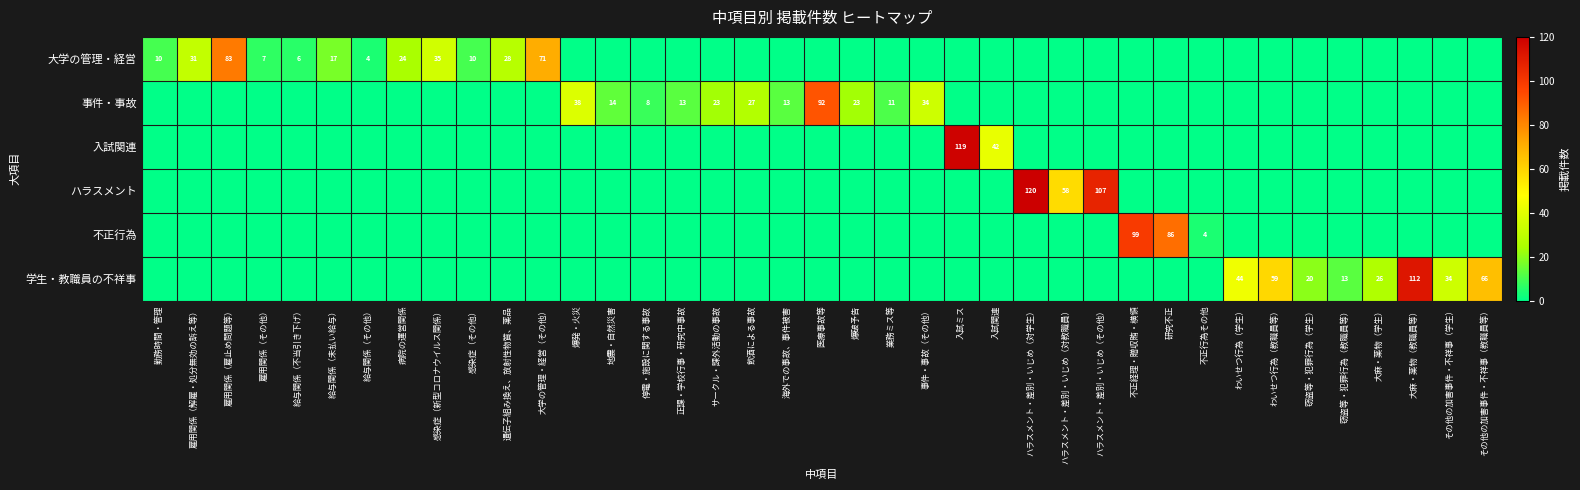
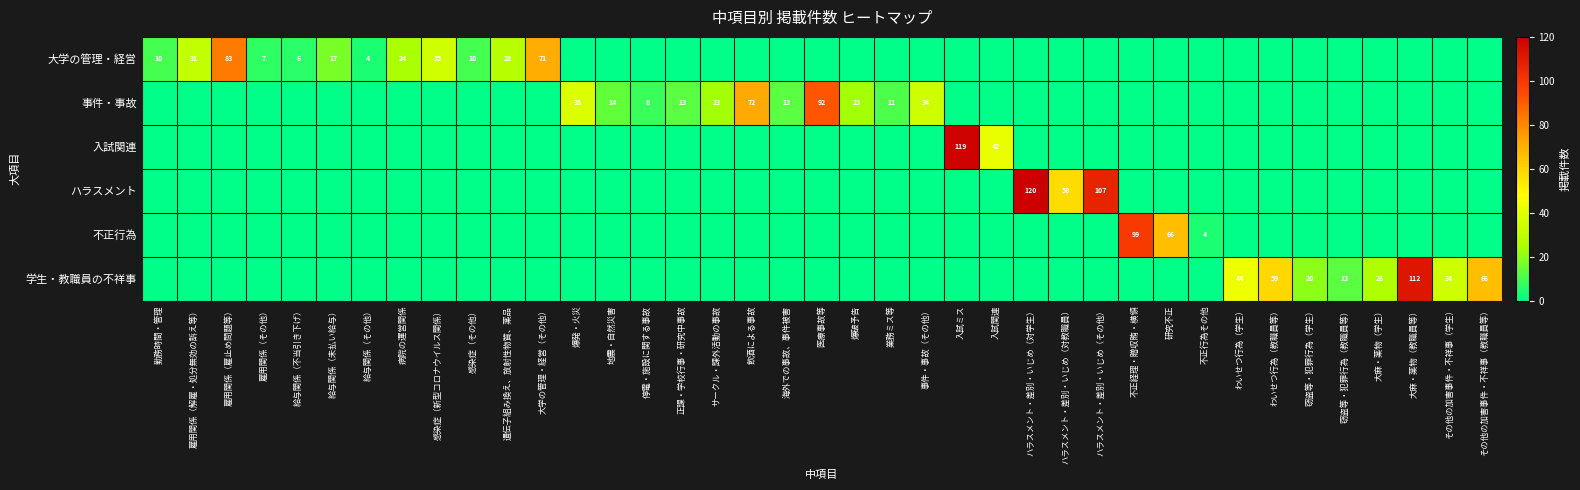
事件・事故, 飲酒による事故: 27 -> 72
不正行為, 研究不正: 86 -> 66
